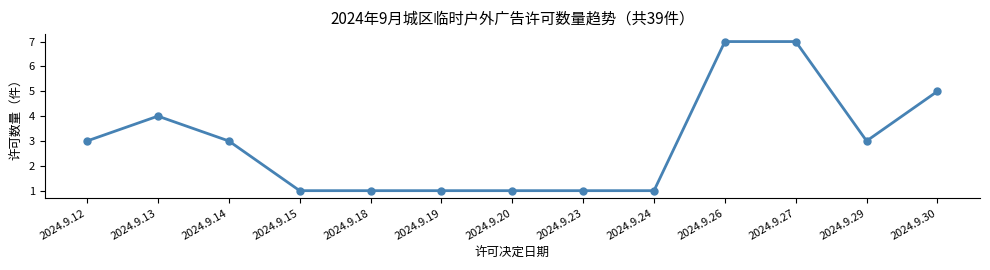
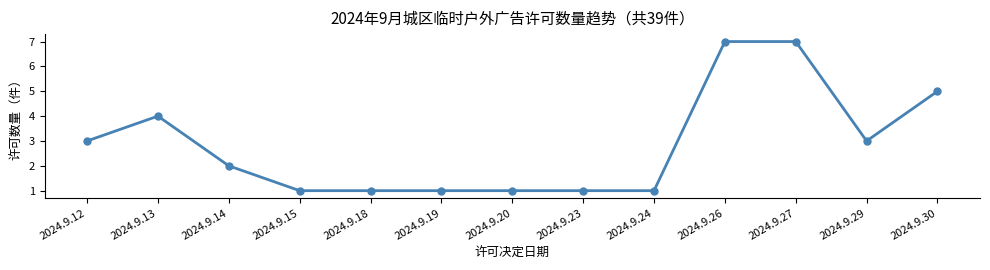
2024.9.14: 3 -> 2
